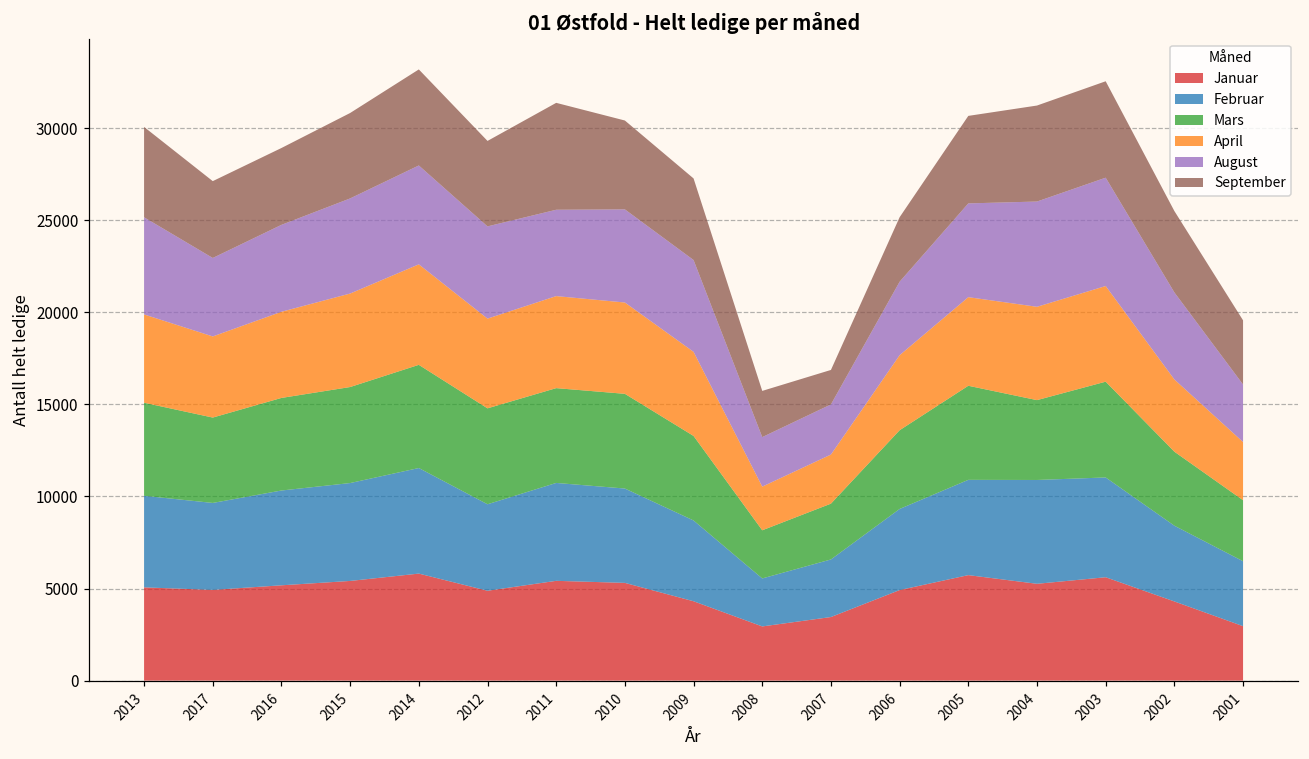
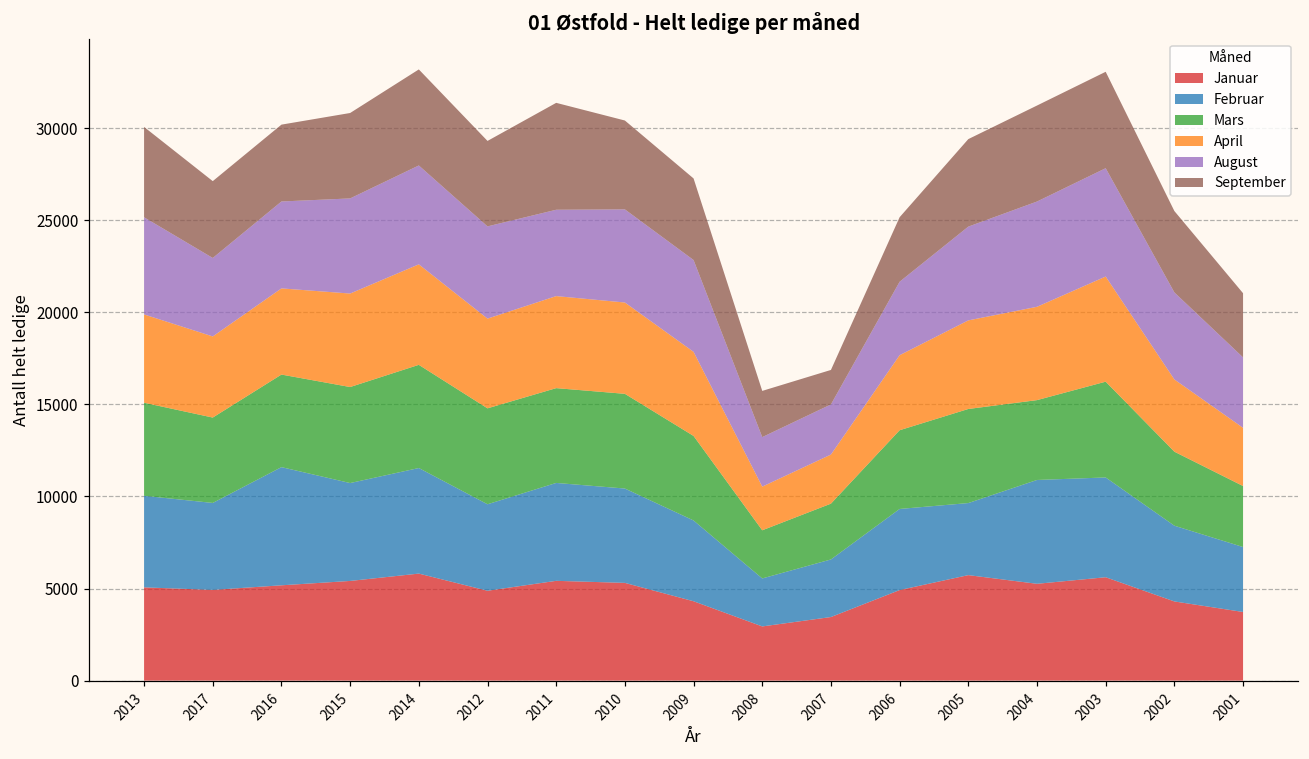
Februar, 2016: 5100 -> 6400
Februar, 2005: 5200 -> 3900
April, 2003: 5200 -> 5700
Januar, 2001: 3000 -> 3700
August, 2001: 3100 -> 3800
